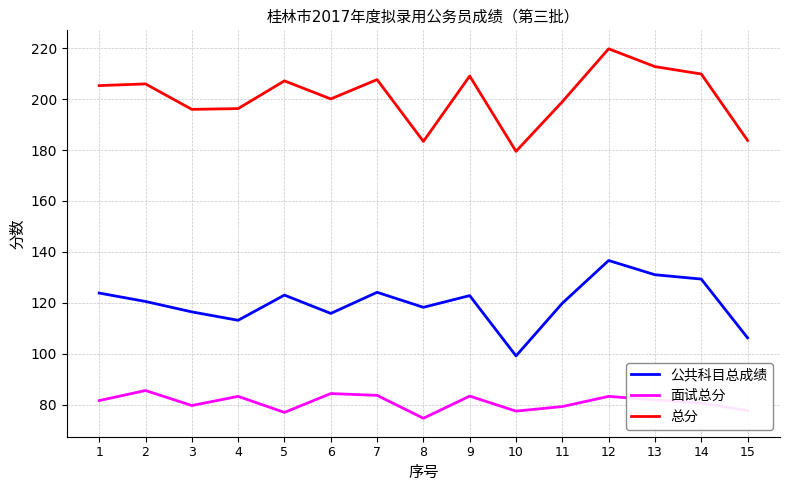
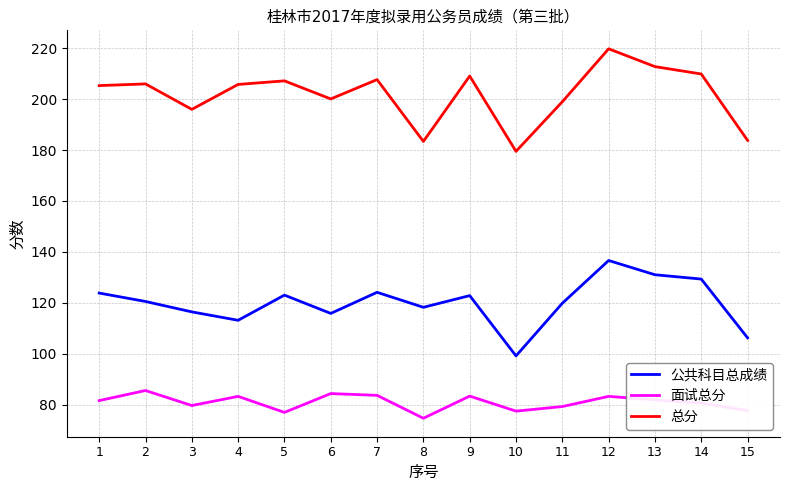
总分, 4: 196 -> 206
